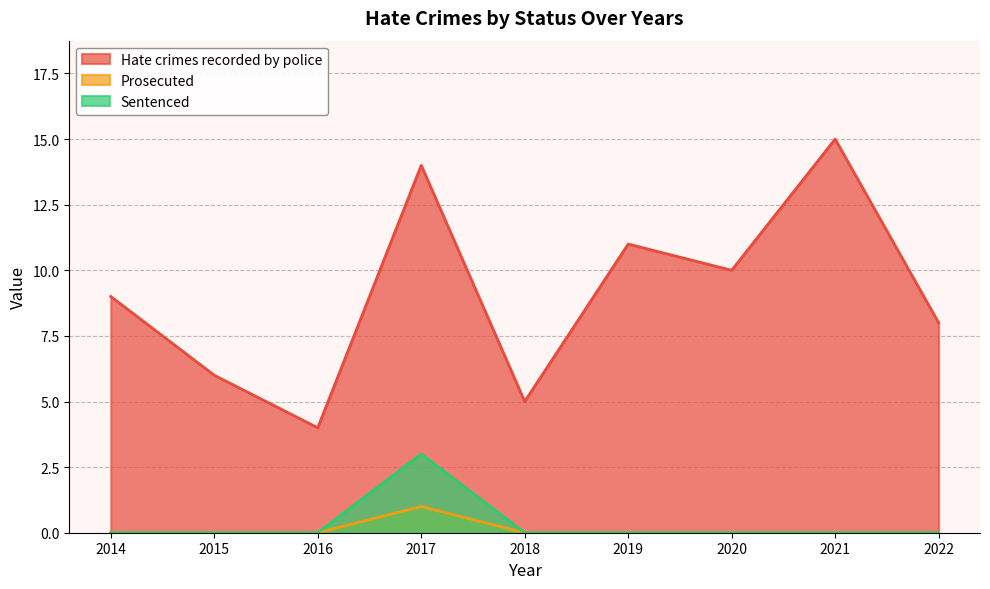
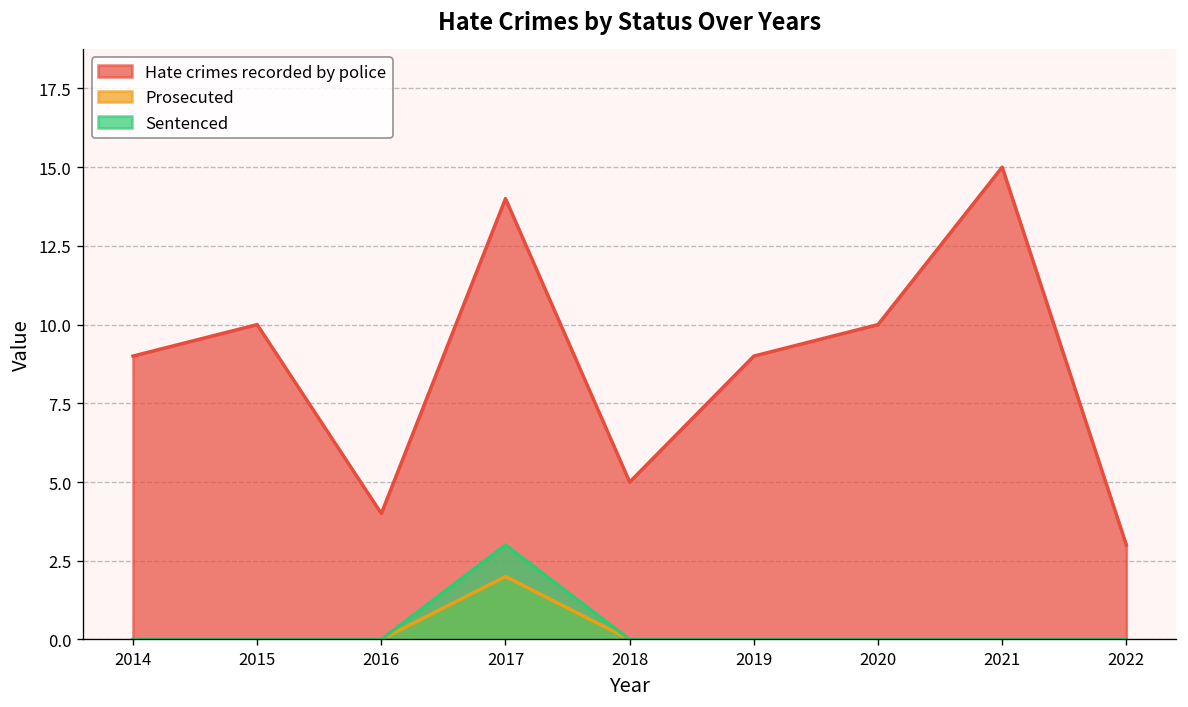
Hate crimes recorded by police, 2015: 6 -> 10
Prosecuted, 2017: 1 -> 2
Hate crimes recorded by police, 2019: 11 -> 9
Hate crimes recorded by police, 2022: 8 -> 3
